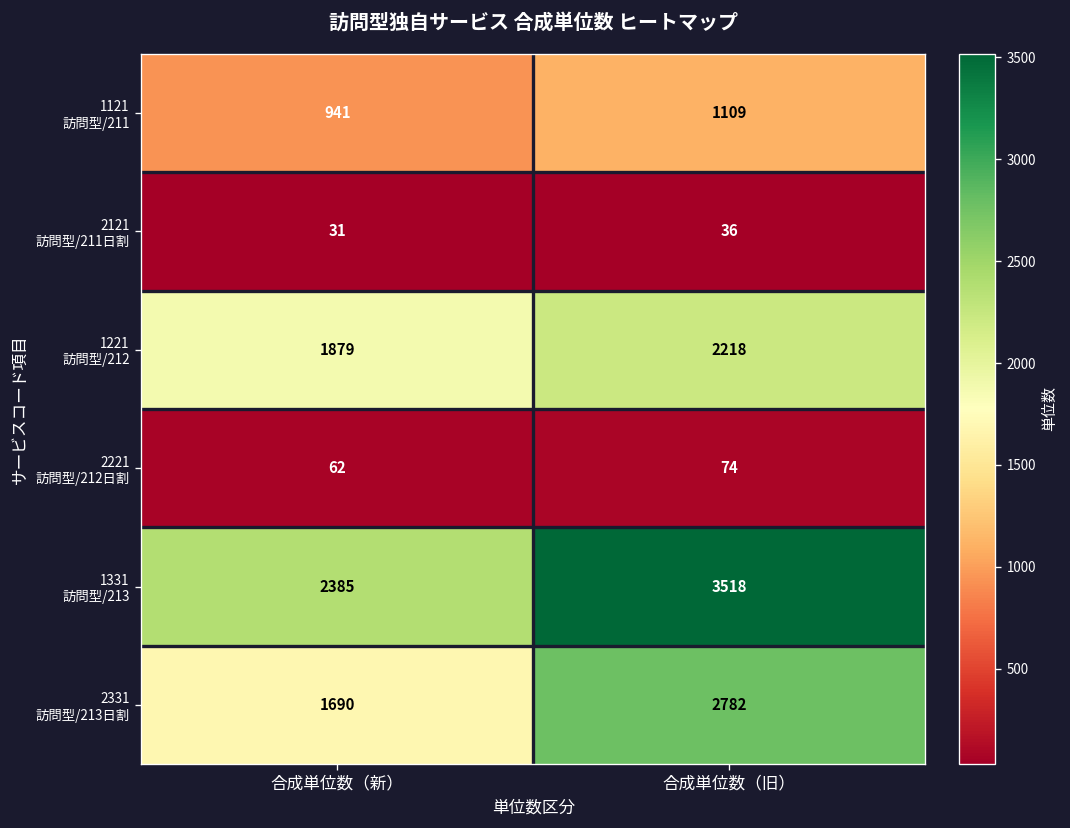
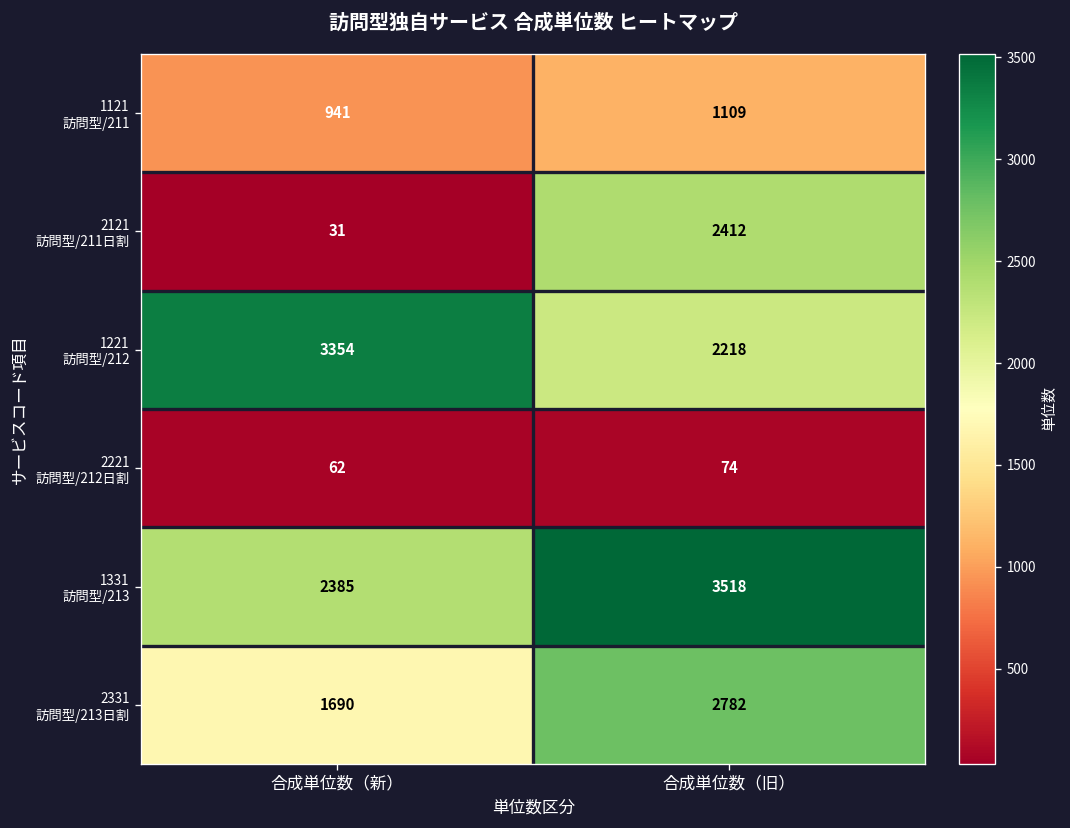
2121 訪問型/211日割, 合成単位数（旧）: 36 -> 2412
1221 訪問型/212, 合成単位数（新）: 1879 -> 3354
